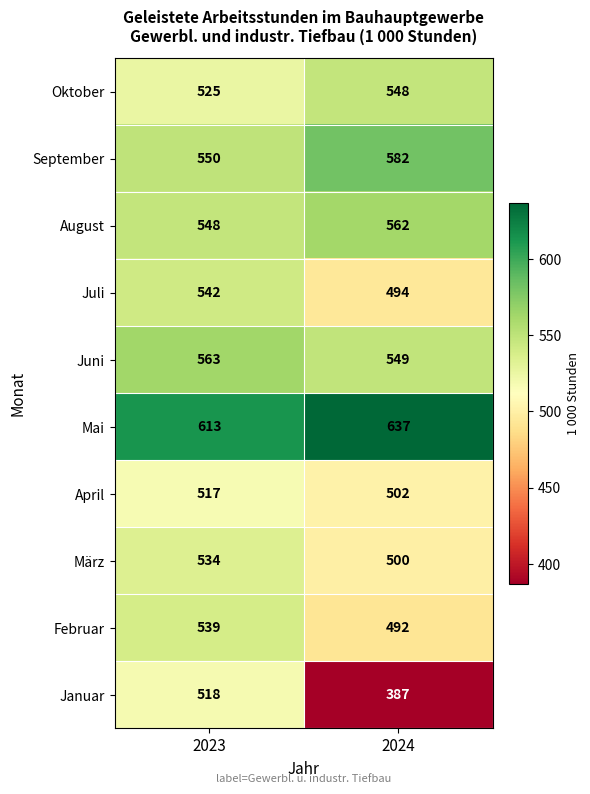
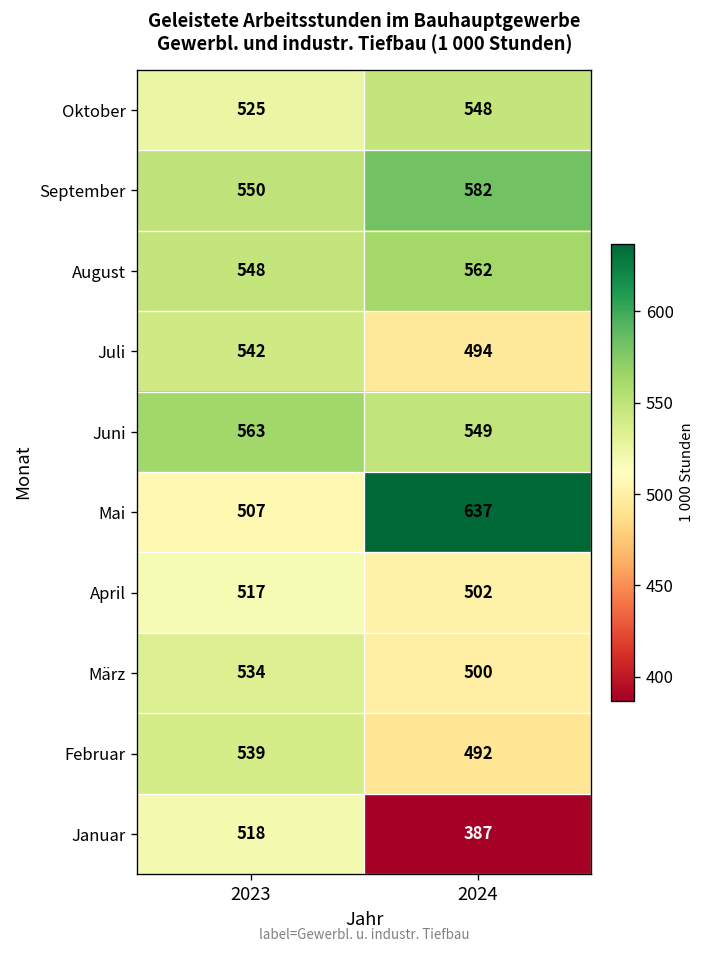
Mai, 2023: 613 -> 507
